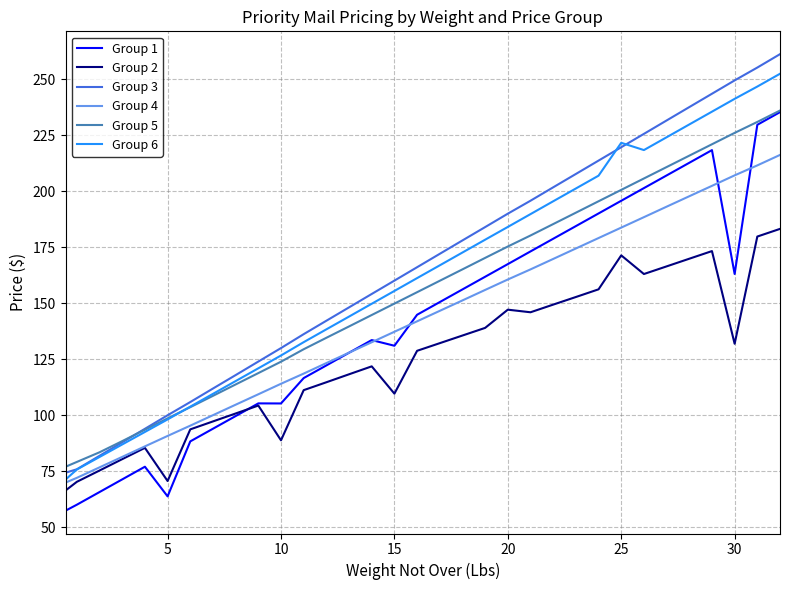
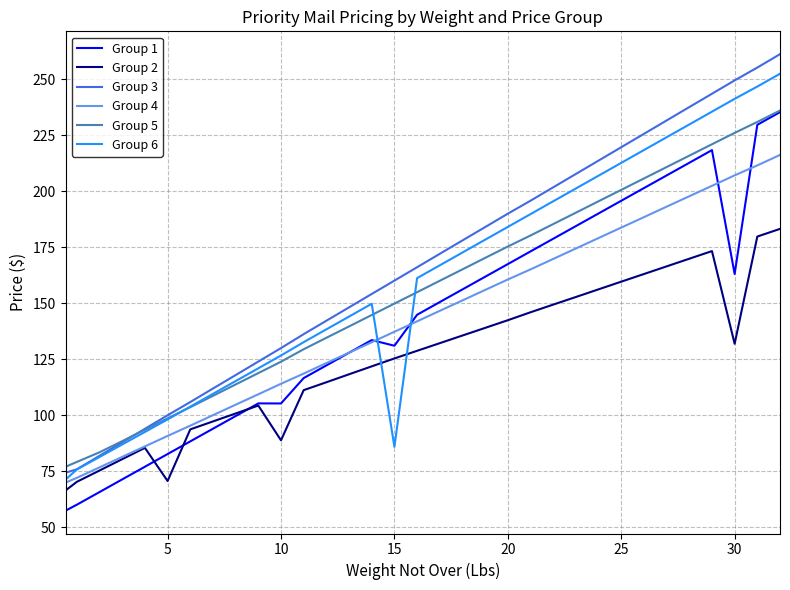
Group 1, 5: 64 -> 83
Group 2, 15: 110 -> 125
Group 6, 15: 155 -> 86
Group 2, 20: 147 -> 142
Group 2, 25: 171 -> 160
Group 6, 25: 222 -> 213
